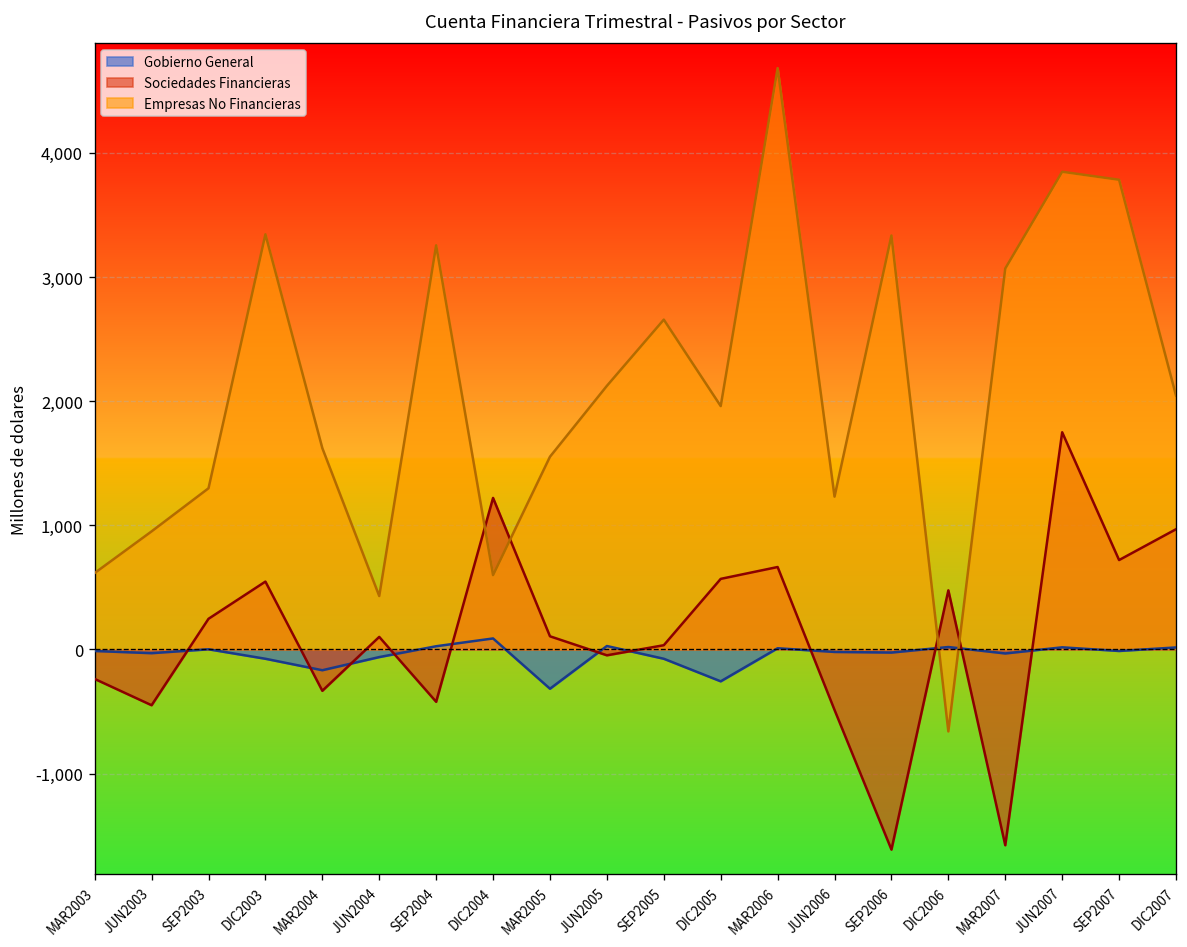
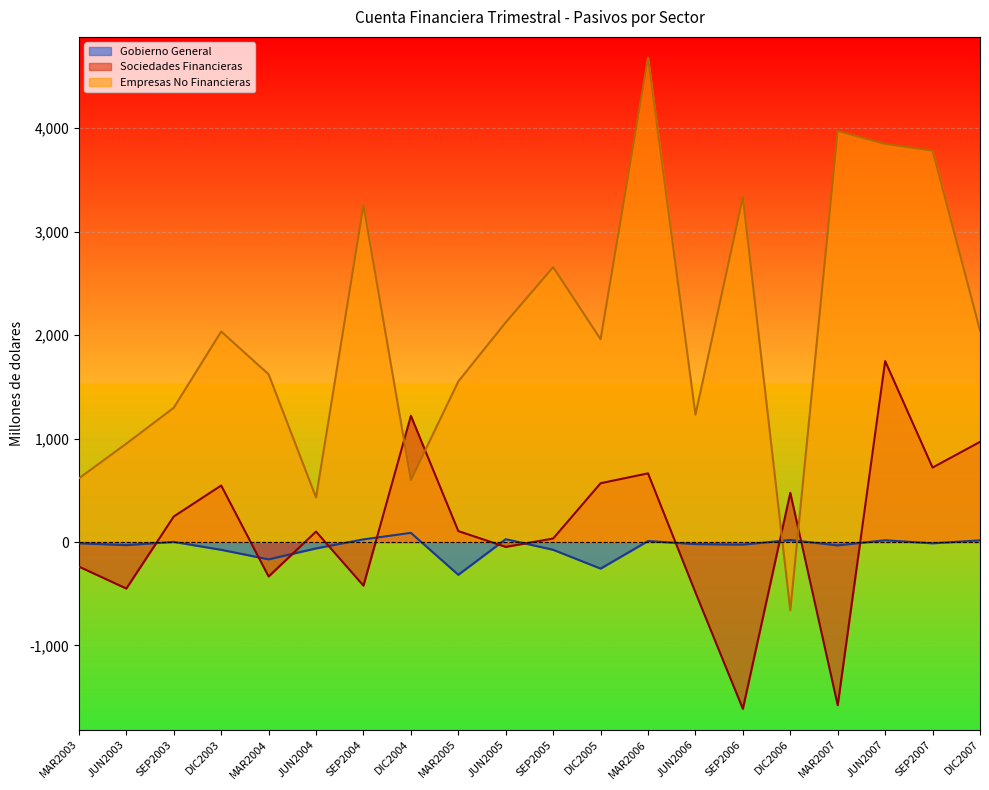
Empresas No Financieras, DIC2003: 3,340 -> 2,030
Empresas No Financieras, MAR2007: 3,070 -> 3,970
